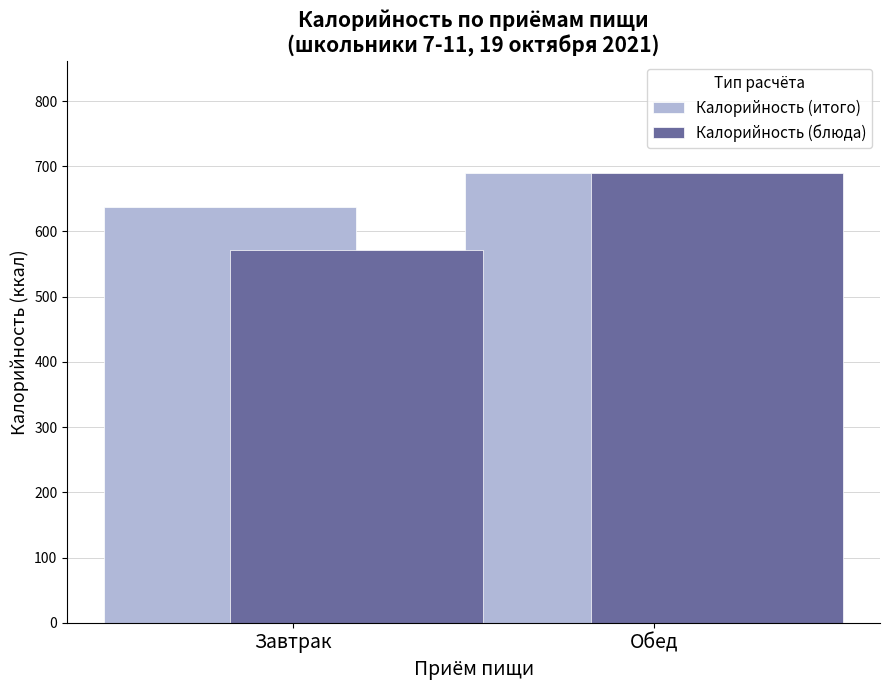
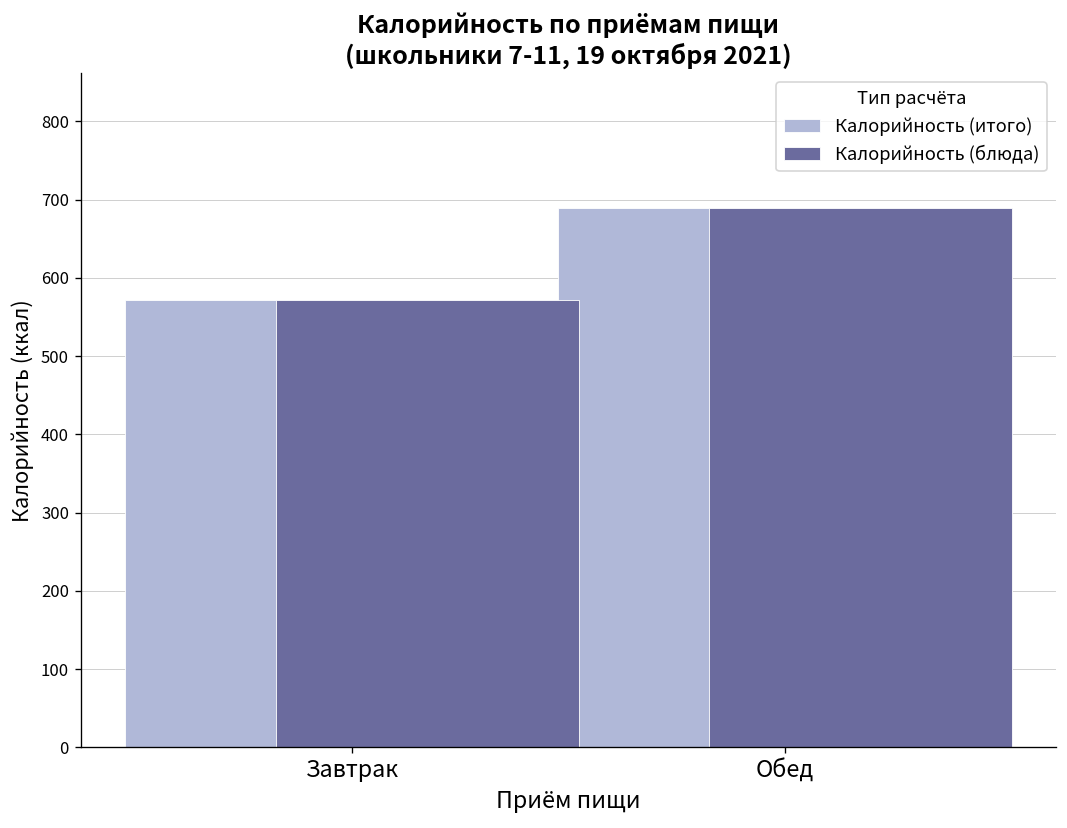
Калорийность (итого), Завтрак: 640 -> 570
